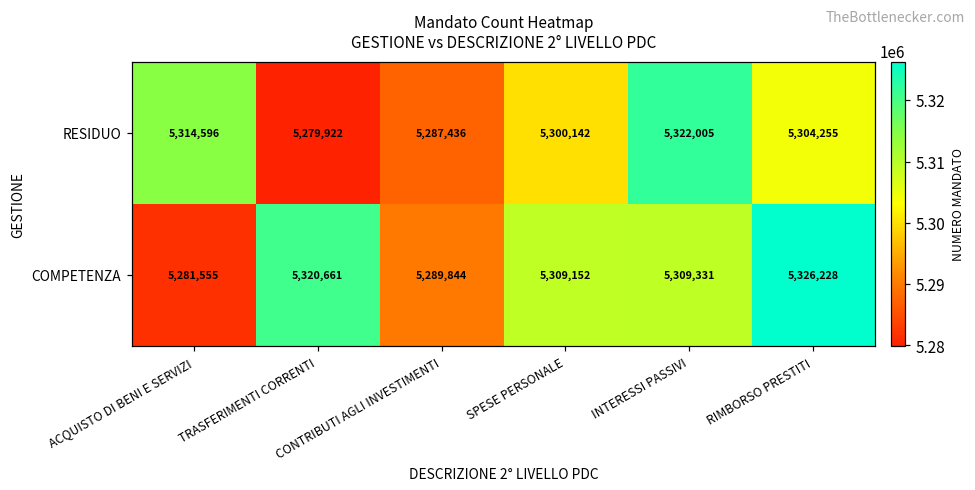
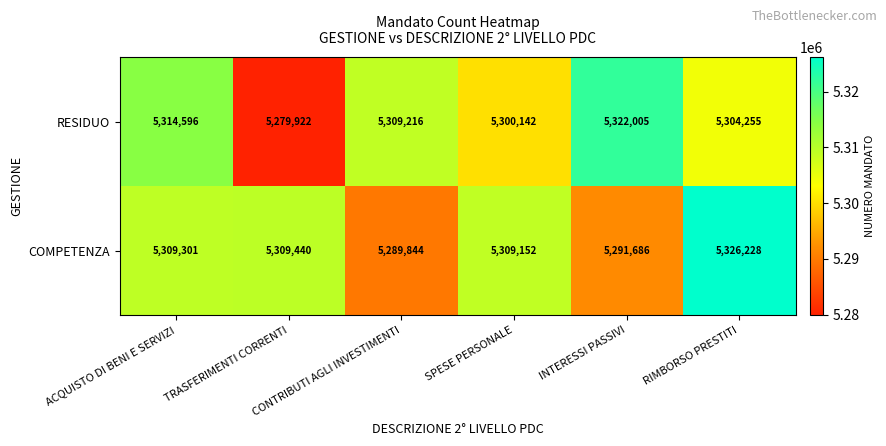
RESIDUO, CONTRIBUTI AGLI INVESTIMENTI: 5,287,436 -> 5,309,216
COMPETENZA, ACQUISTO DI BENI E SERVIZI: 5,281,555 -> 5,309,301
COMPETENZA, TRASFERIMENTI CORRENTI: 5,320,661 -> 5,309,440
COMPETENZA, INTERESSI PASSIVI: 5,309,331 -> 5,291,686
